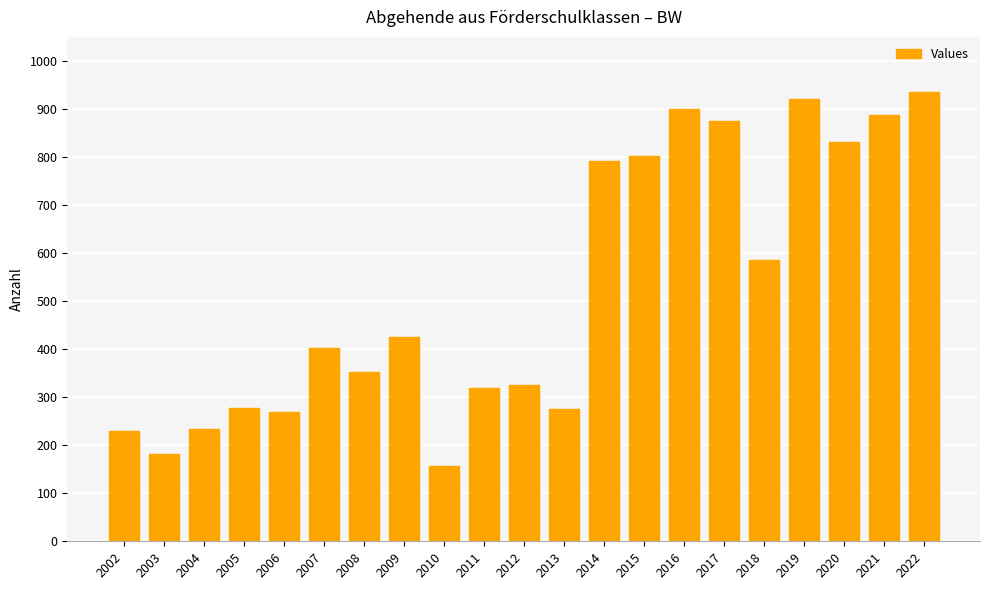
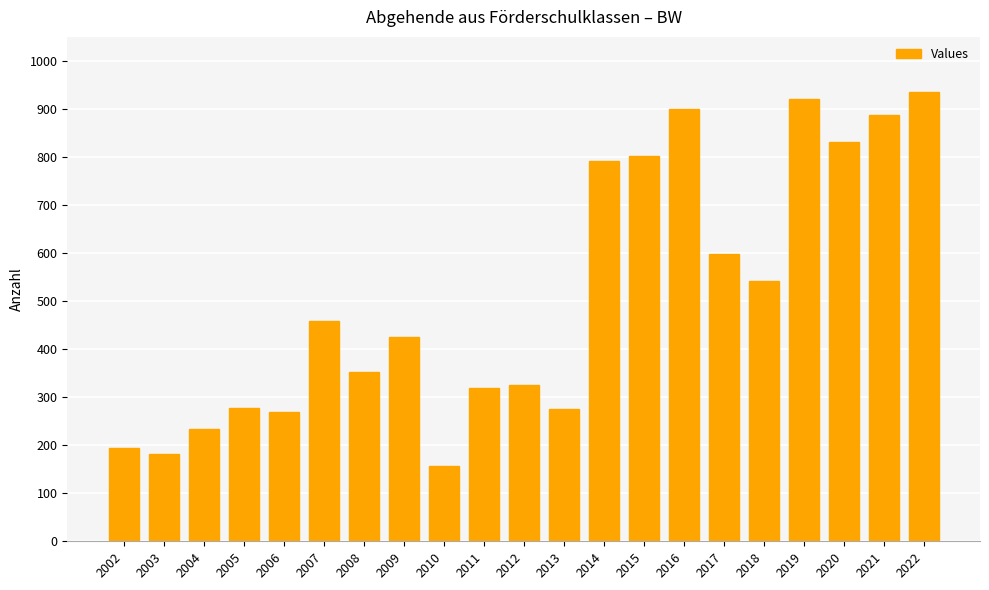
2002: 230 -> 190
2007: 400 -> 460
2017: 870 -> 600
2018: 590 -> 540
